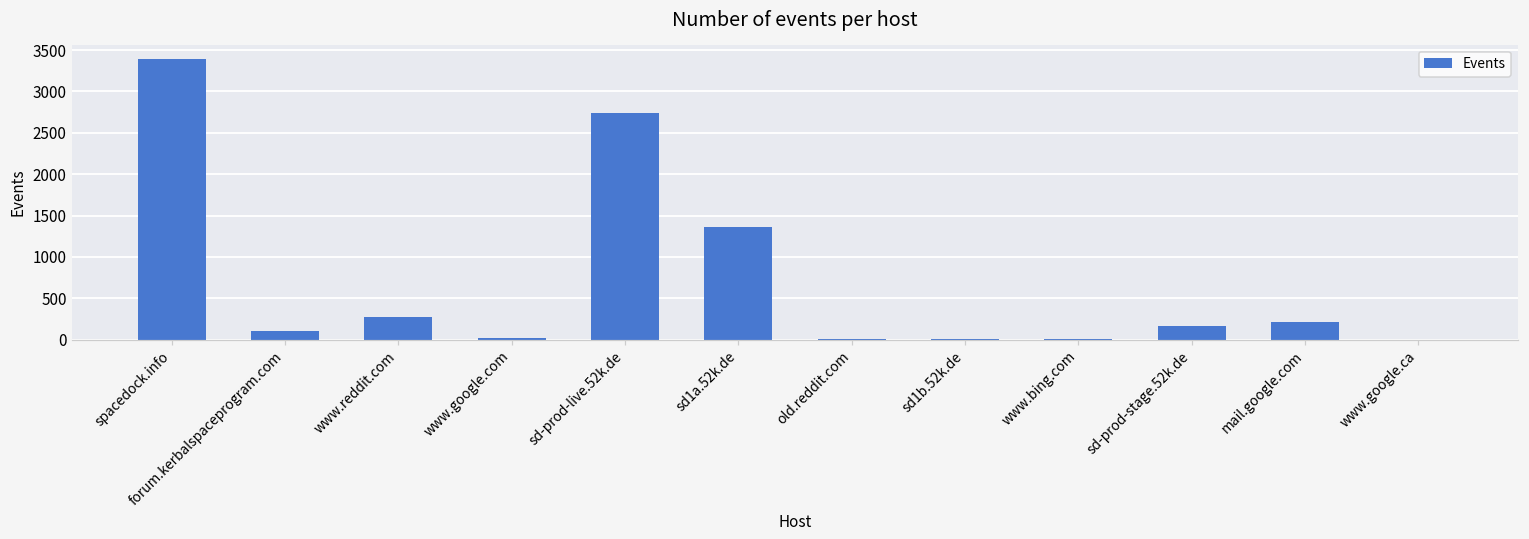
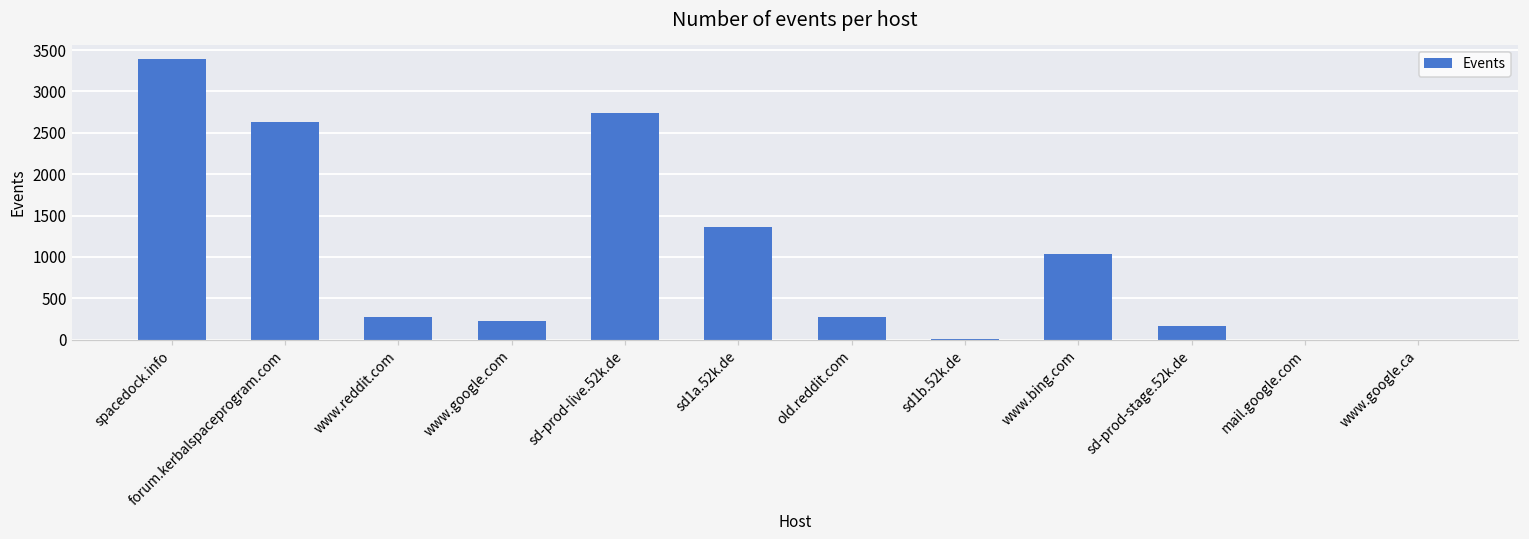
forum.kerbalspaceprogram.com: 100 -> 2600
www.google.com: 0 -> 200
old.reddit.com: 0 -> 300
www.bing.com: 0 -> 1000
mail.google.com: 200 -> 0
